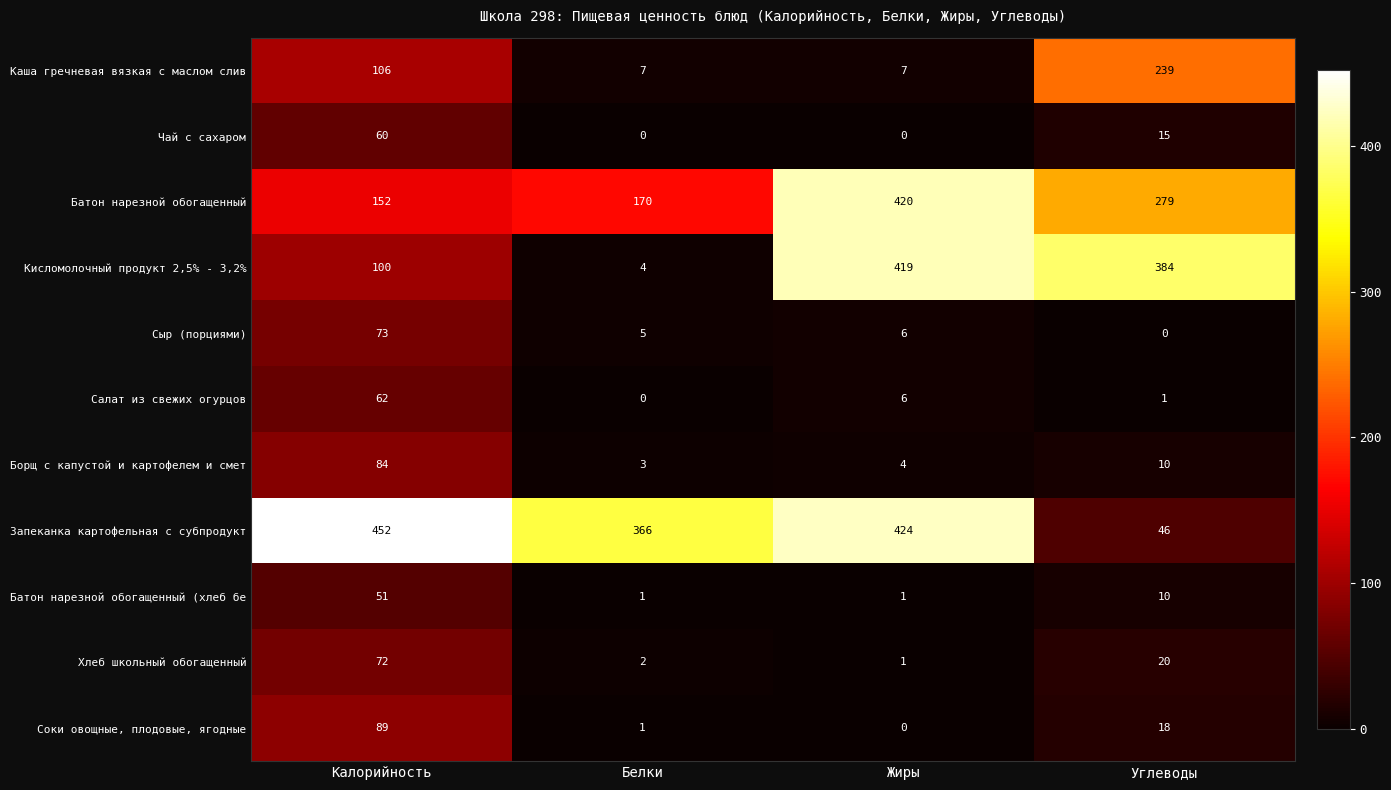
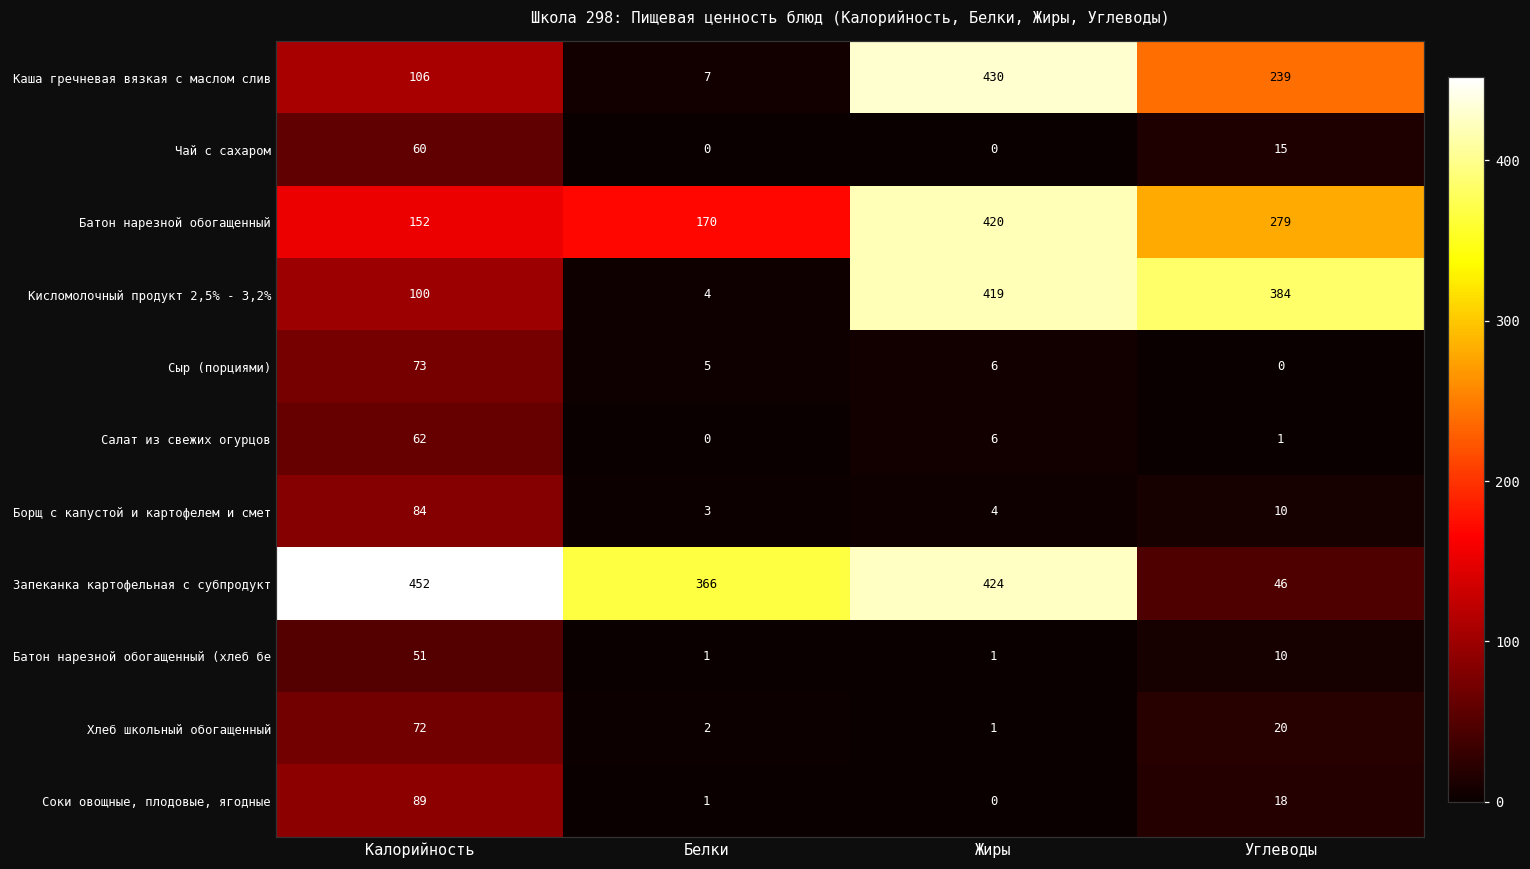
Каша гречневая вязкая с маслом слив, Жиры: 7 -> 430
